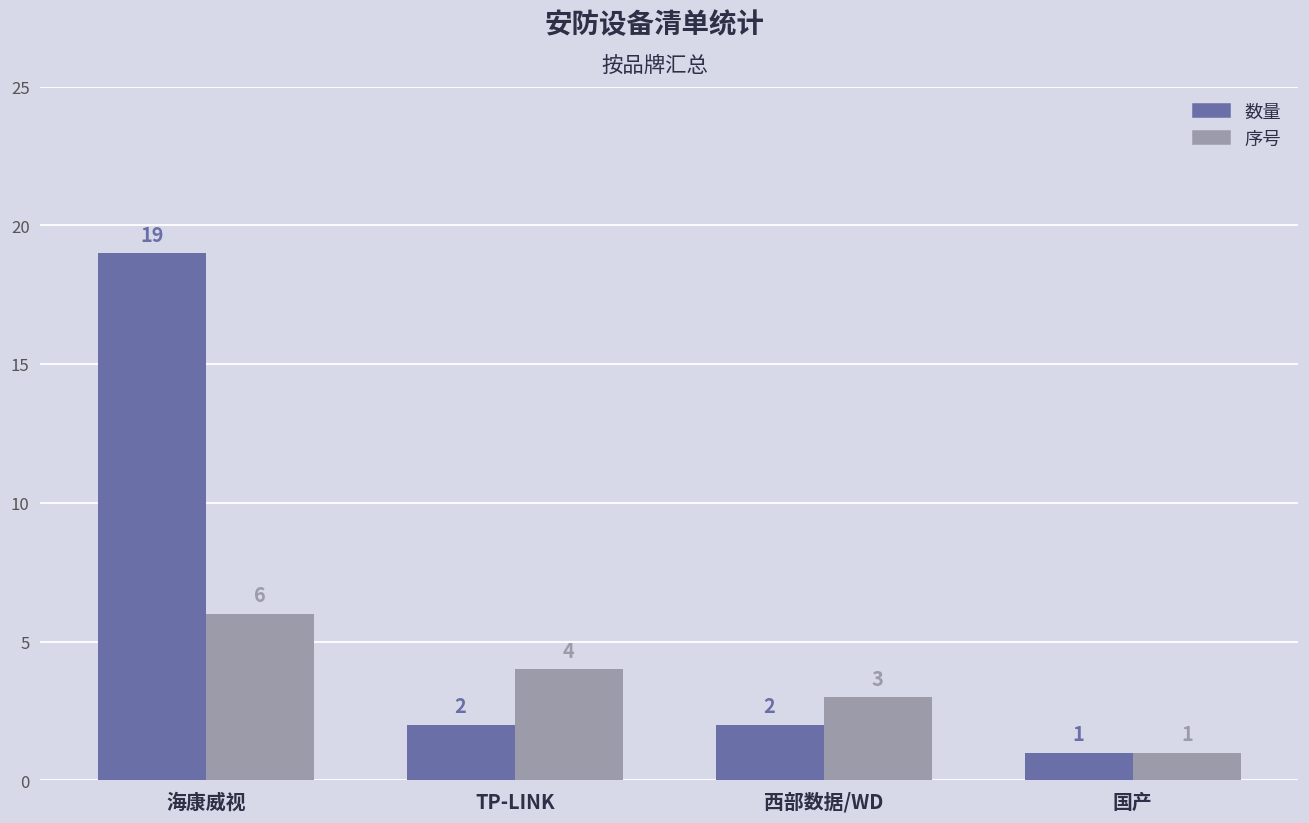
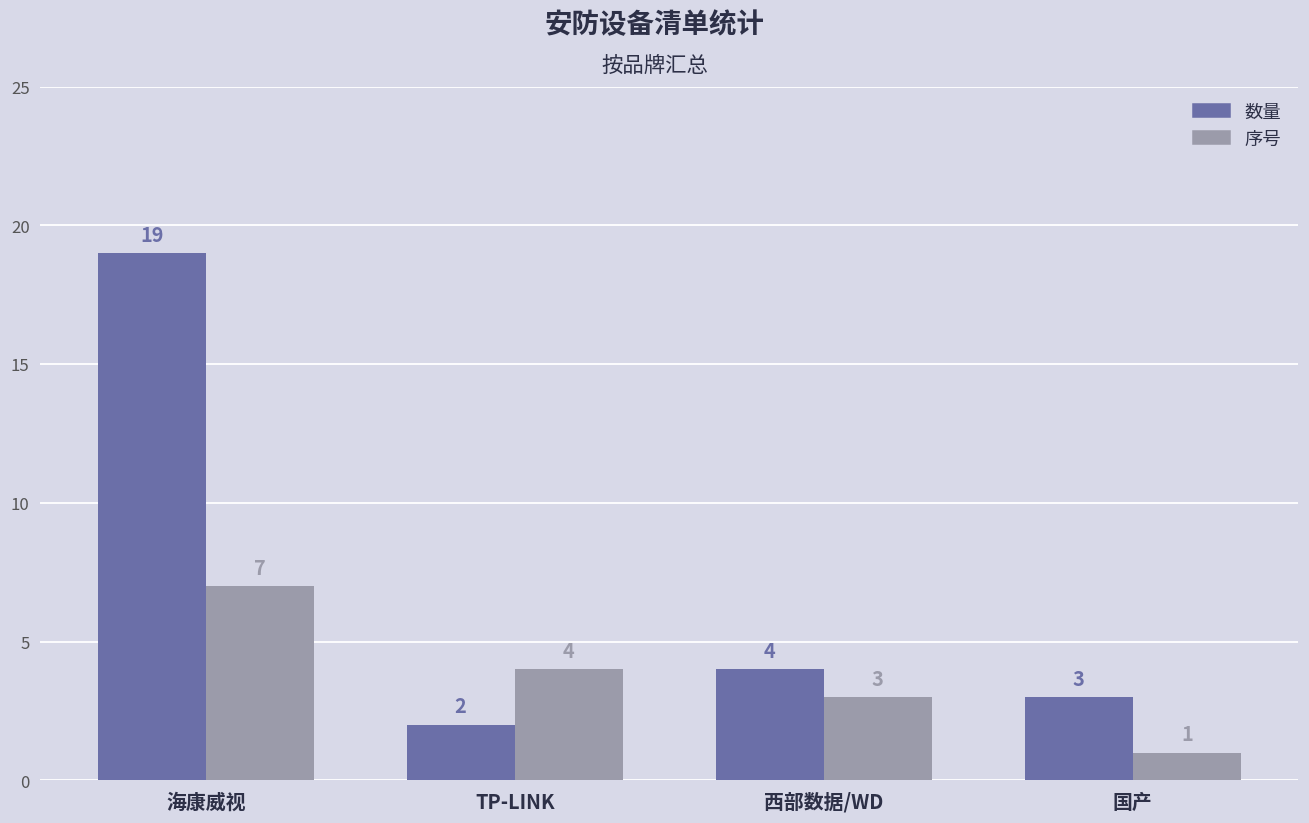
序号, 海康威视: 6 -> 7
数量, 西部数据/WD: 2 -> 4
数量, 国产: 1 -> 3
